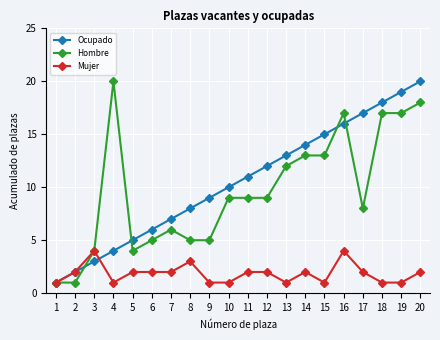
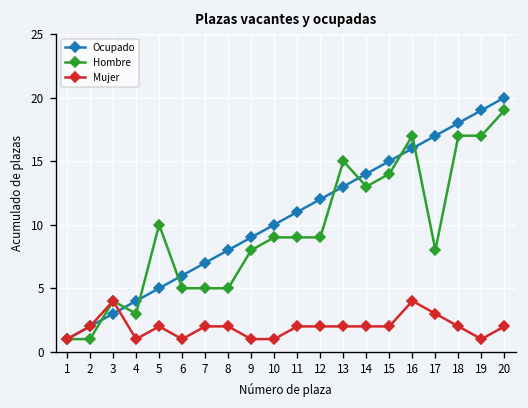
Hombre, 4: 20 -> 3
Hombre, 5: 4 -> 10
Mujer, 6: 2 -> 1
Hombre, 7: 6 -> 5
Mujer, 8: 3 -> 2
Hombre, 9: 5 -> 8
Hombre, 13: 12 -> 15
Mujer, 13: 1 -> 2
Hombre, 15: 13 -> 14
Mujer, 15: 1 -> 2
Mujer, 17: 2 -> 3
Mujer, 18: 1 -> 2
Hombre, 20: 18 -> 19
